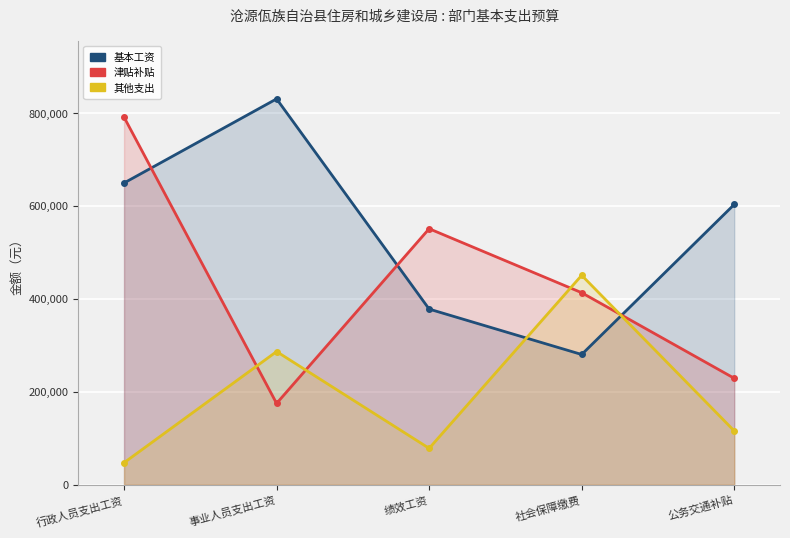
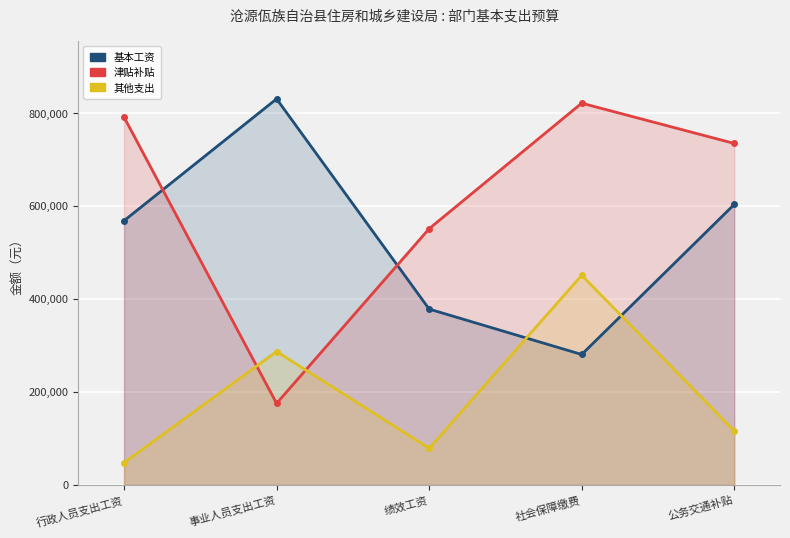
基本工资, 行政人员支出工资: 650,000 -> 570,000
津贴补贴, 社会保障缴费: 410,000 -> 820,000
津贴补贴, 公务交通补贴: 230,000 -> 730,000
